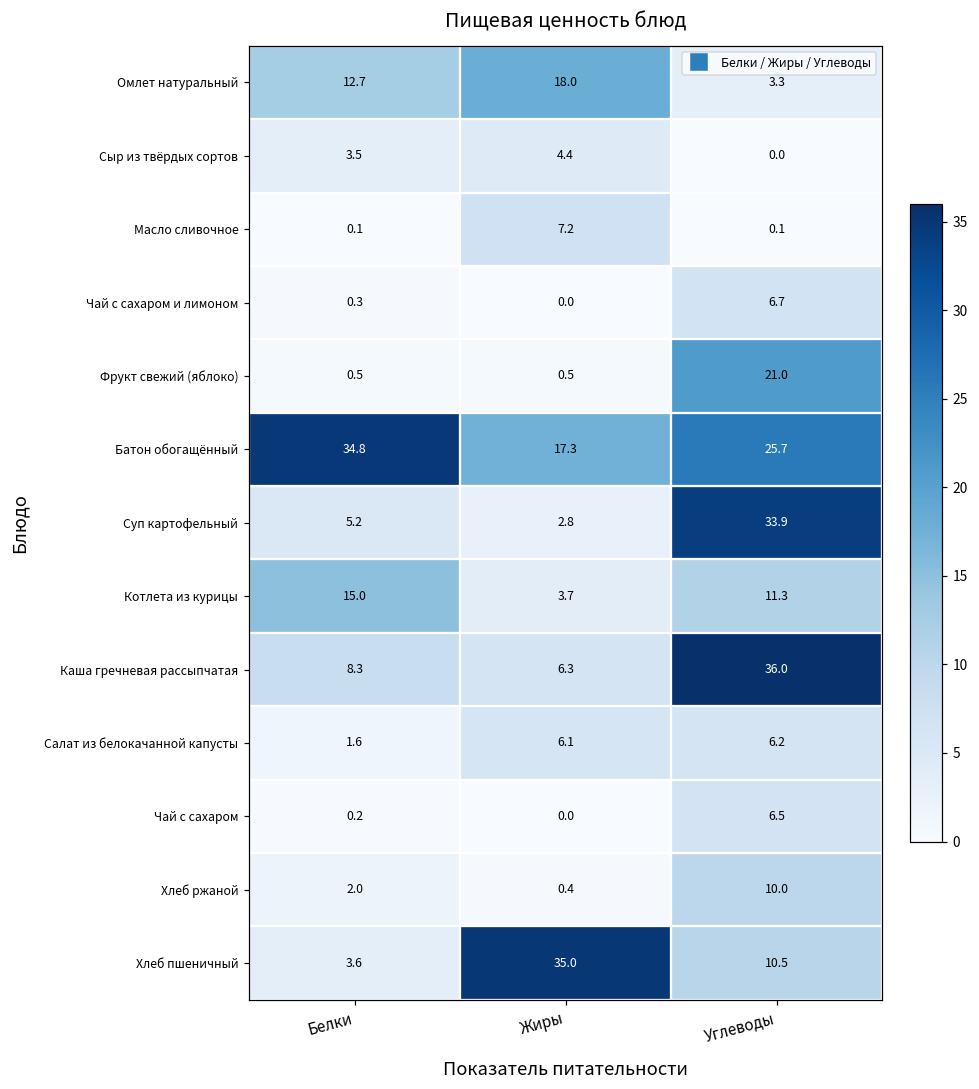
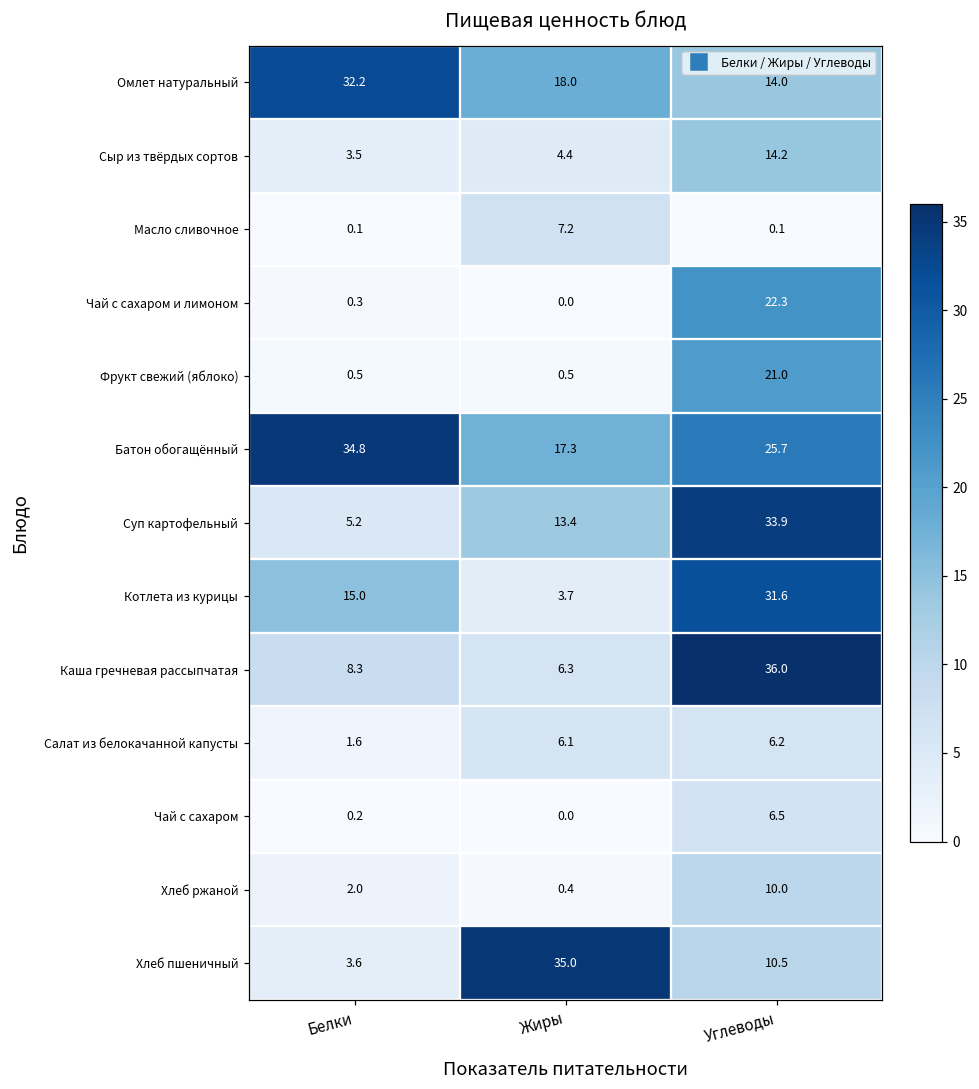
Омлет натуральный, Белки: 12.7 -> 32.2
Омлет натуральный, Углеводы: 3.3 -> 14.0
Сыр из твёрдых сортов, Углеводы: 0.0 -> 14.2
Чай с сахаром и лимоном, Углеводы: 6.7 -> 22.3
Суп картофельный, Жиры: 2.8 -> 13.4
Котлета из курицы, Углеводы: 11.3 -> 31.6
